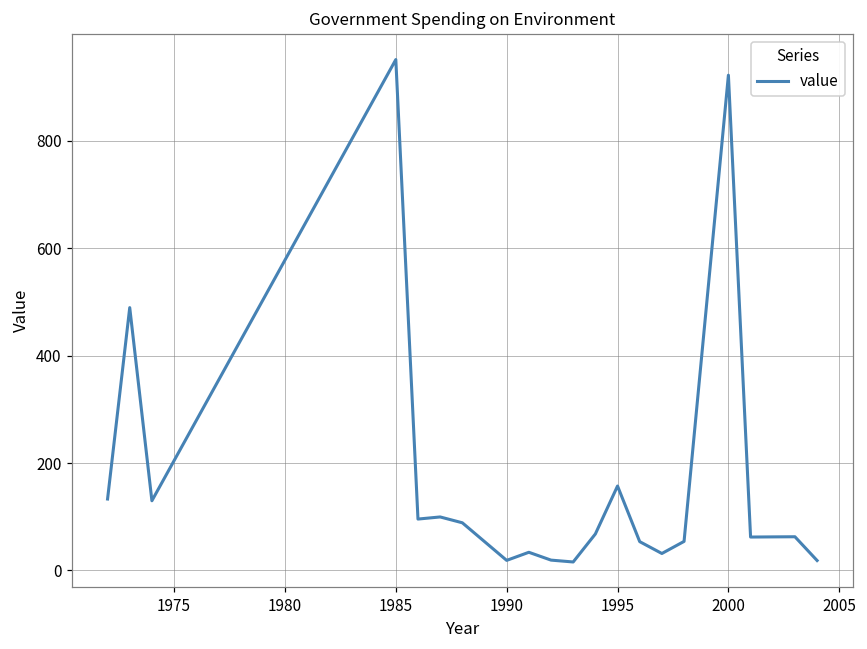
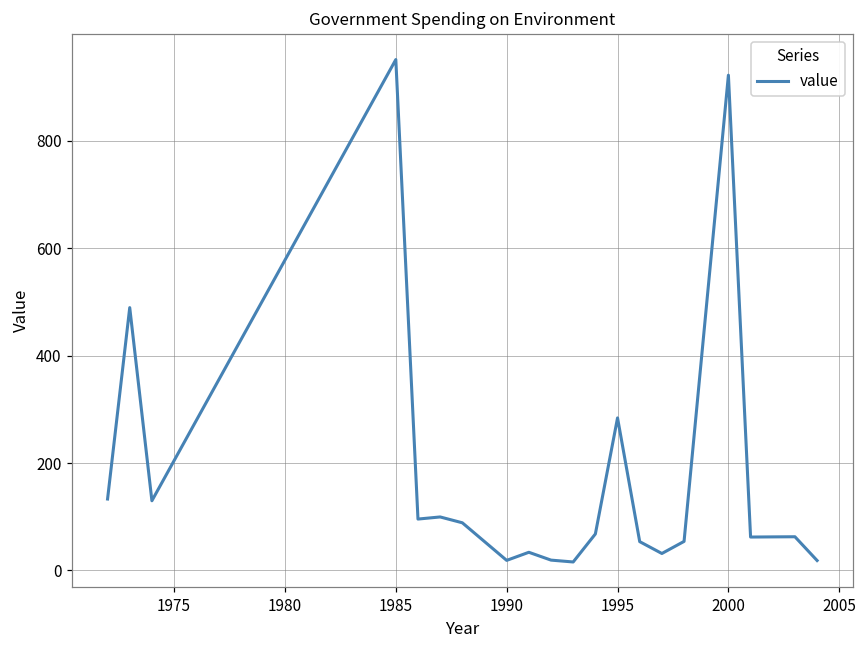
1995: 160 -> 280
